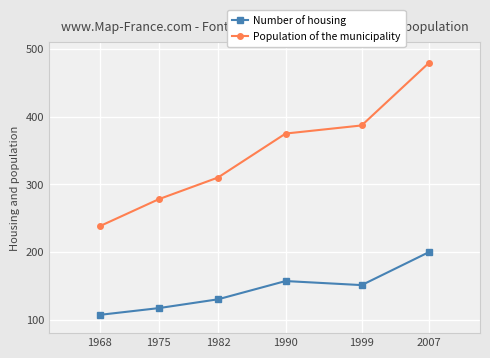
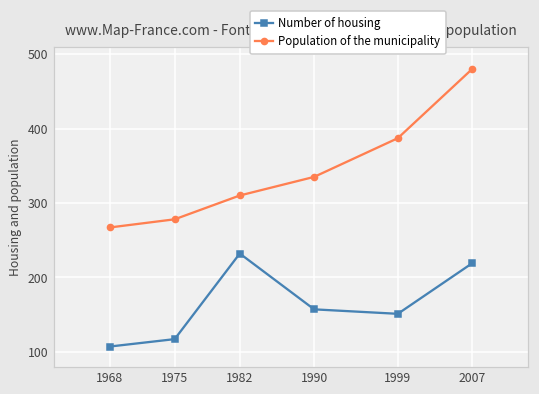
Population of the municipality, 1968: 240 -> 270
Number of housing, 1982: 130 -> 230
Population of the municipality, 1990: 380 -> 340
Number of housing, 2007: 200 -> 220
